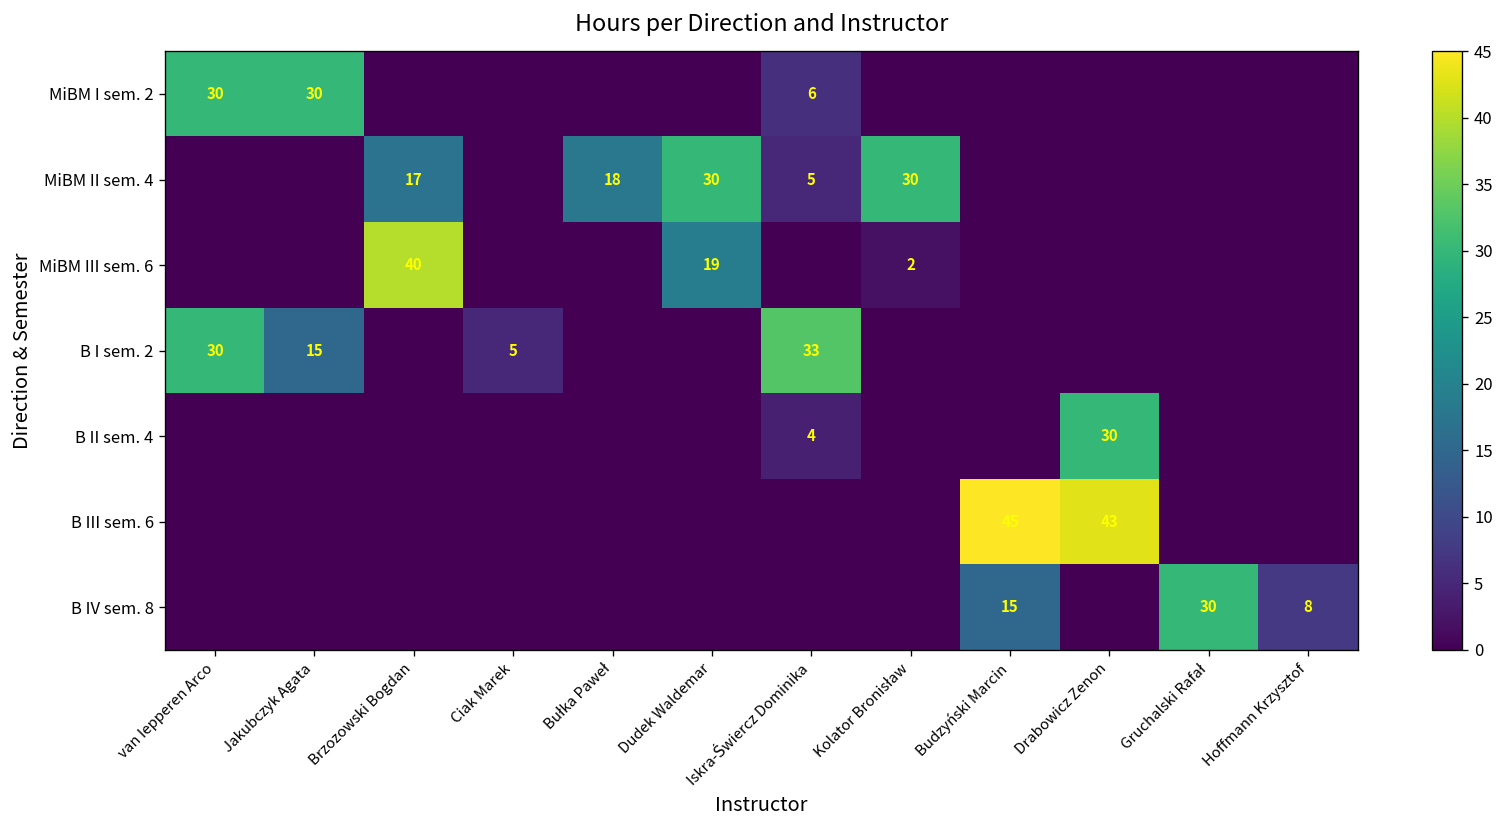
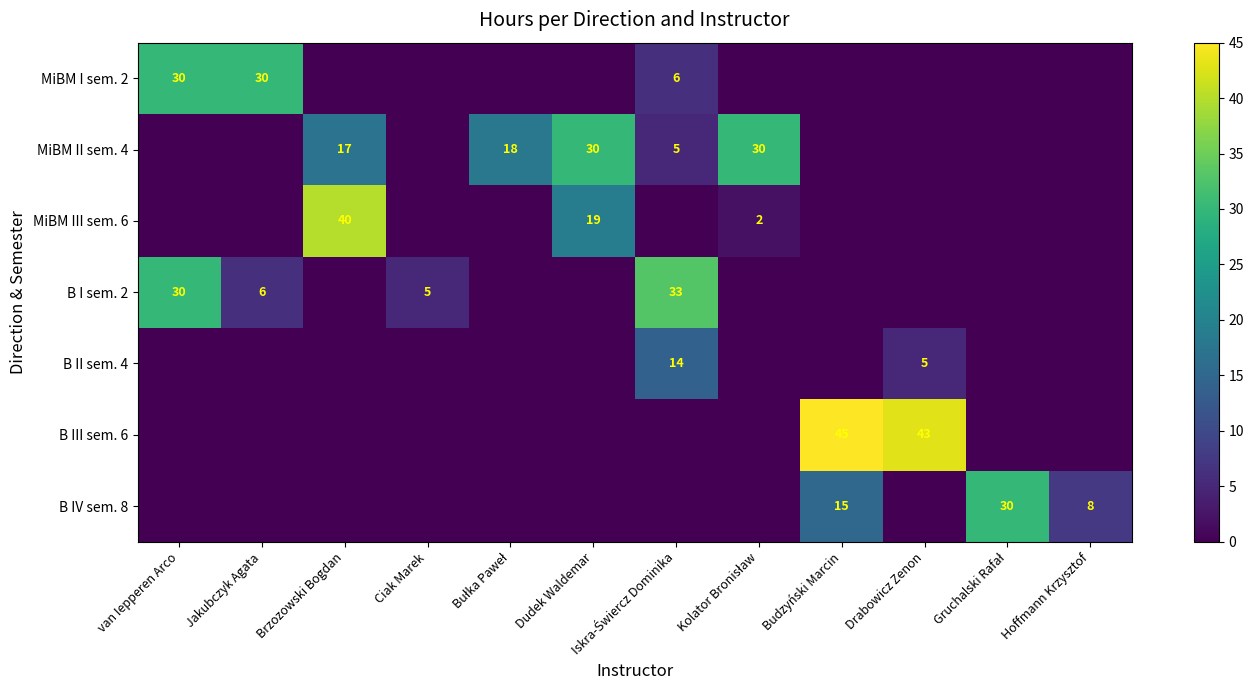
B I sem. 2, Jakubczyk Agata: 15 -> 6
B II sem. 4, Iskra-Świercz Dominika: 4 -> 14
B II sem. 4, Drabowicz Zenon: 30 -> 5
